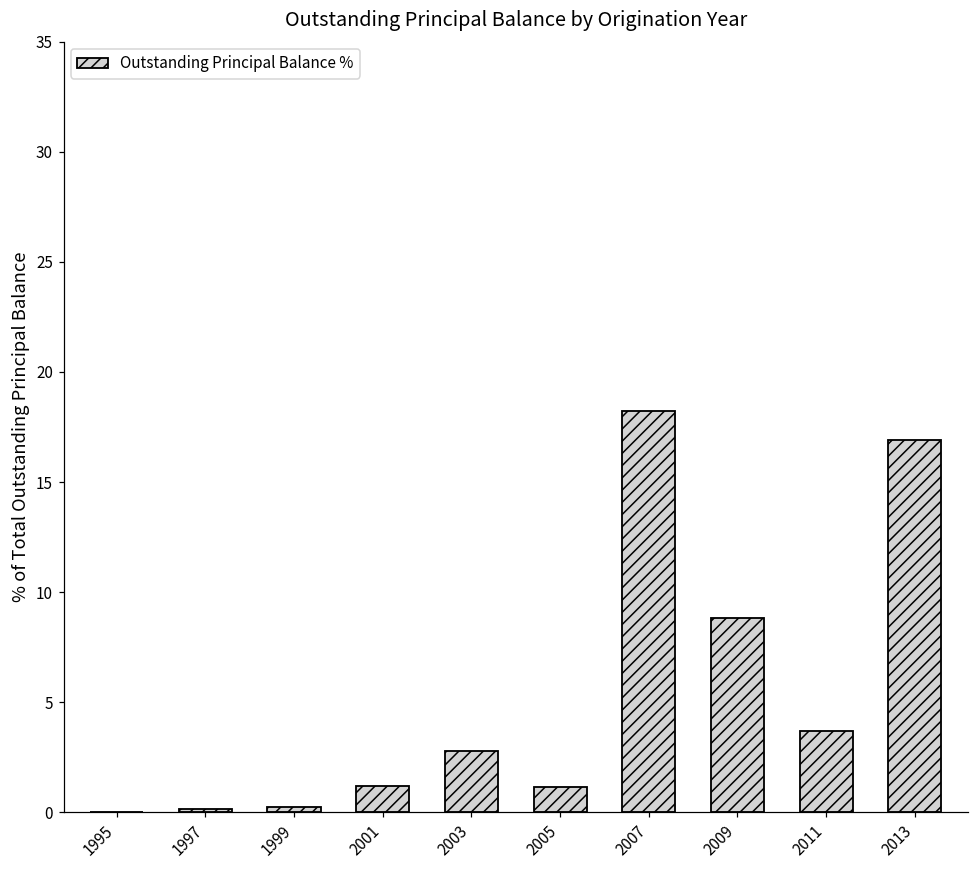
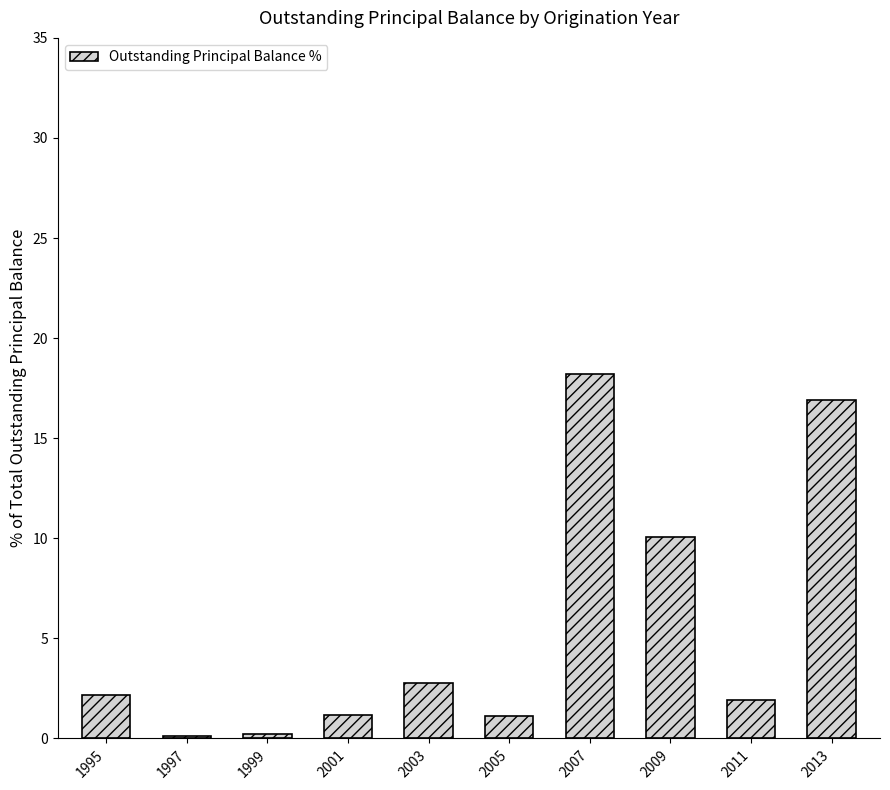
1995: 0.0 -> 2.2
2009: 8.8 -> 10.1
2011: 3.7 -> 1.9
